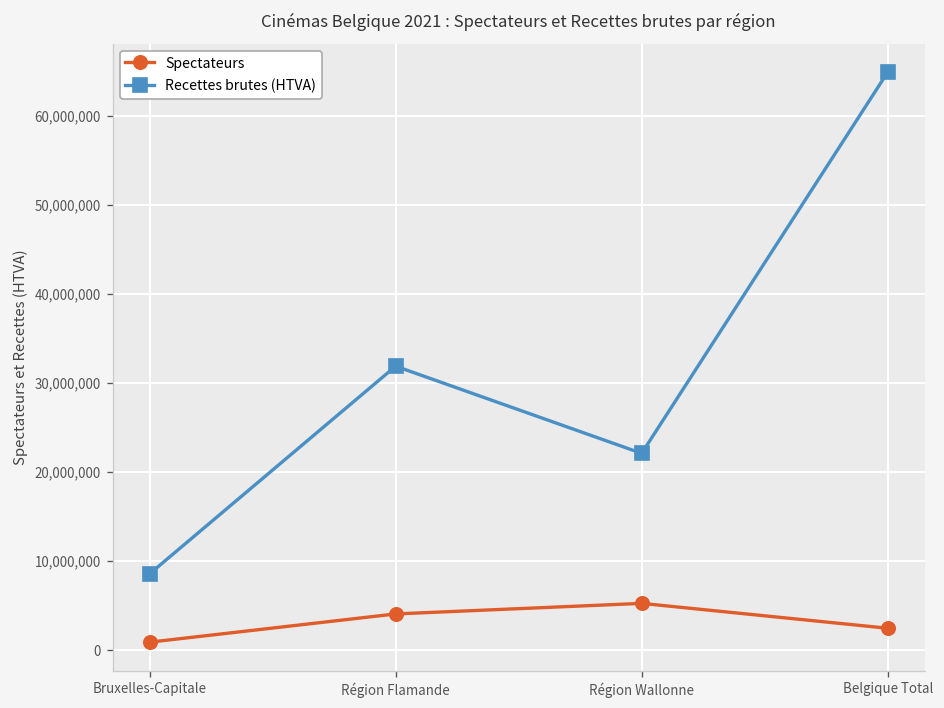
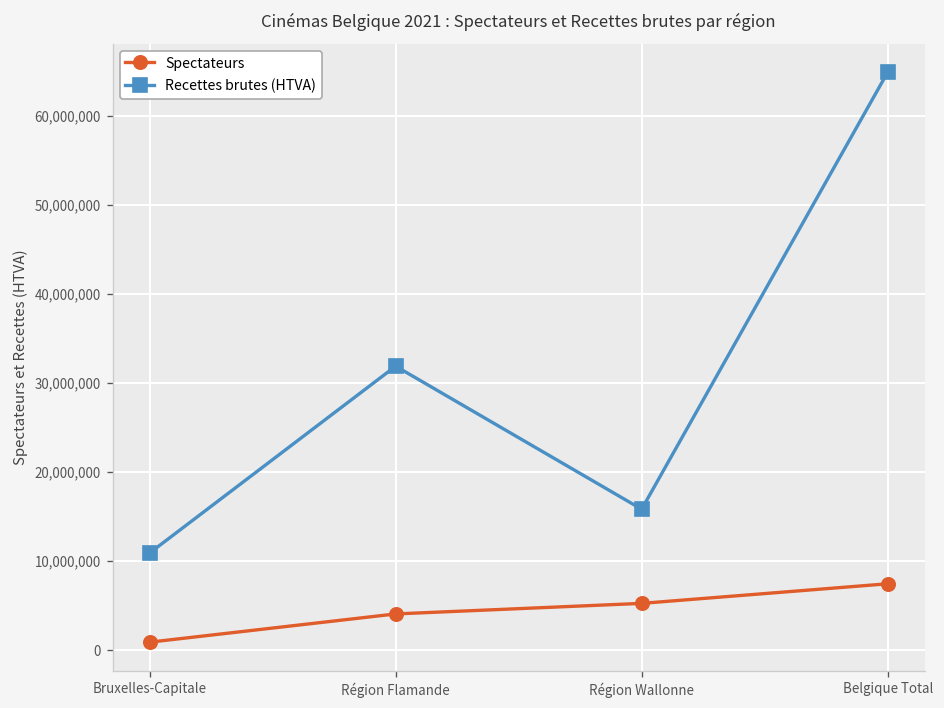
Recettes brutes (HTVA), Bruxelles-Capitale: 9,000,000 -> 11,000,000
Recettes brutes (HTVA), Région Wallonne: 22,000,000 -> 16,000,000
Spectateurs, Belgique Total: 2,000,000 -> 7,000,000
